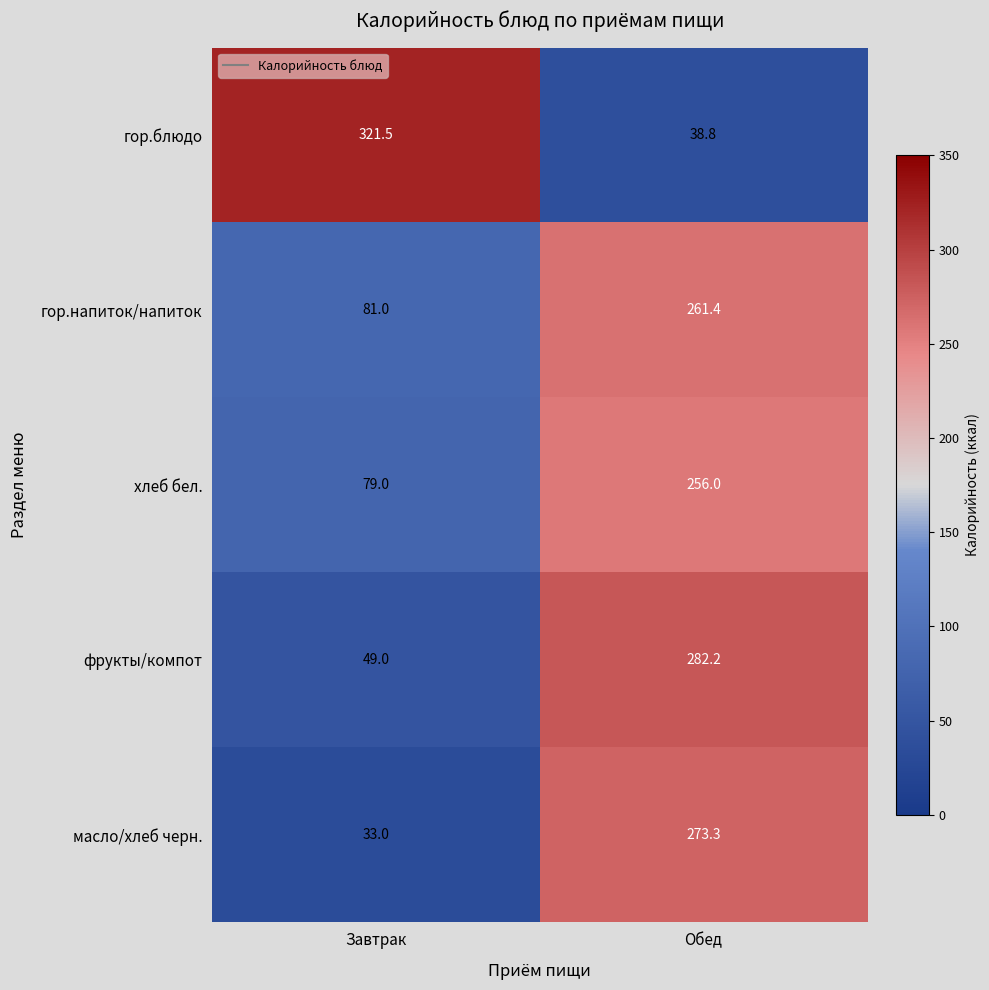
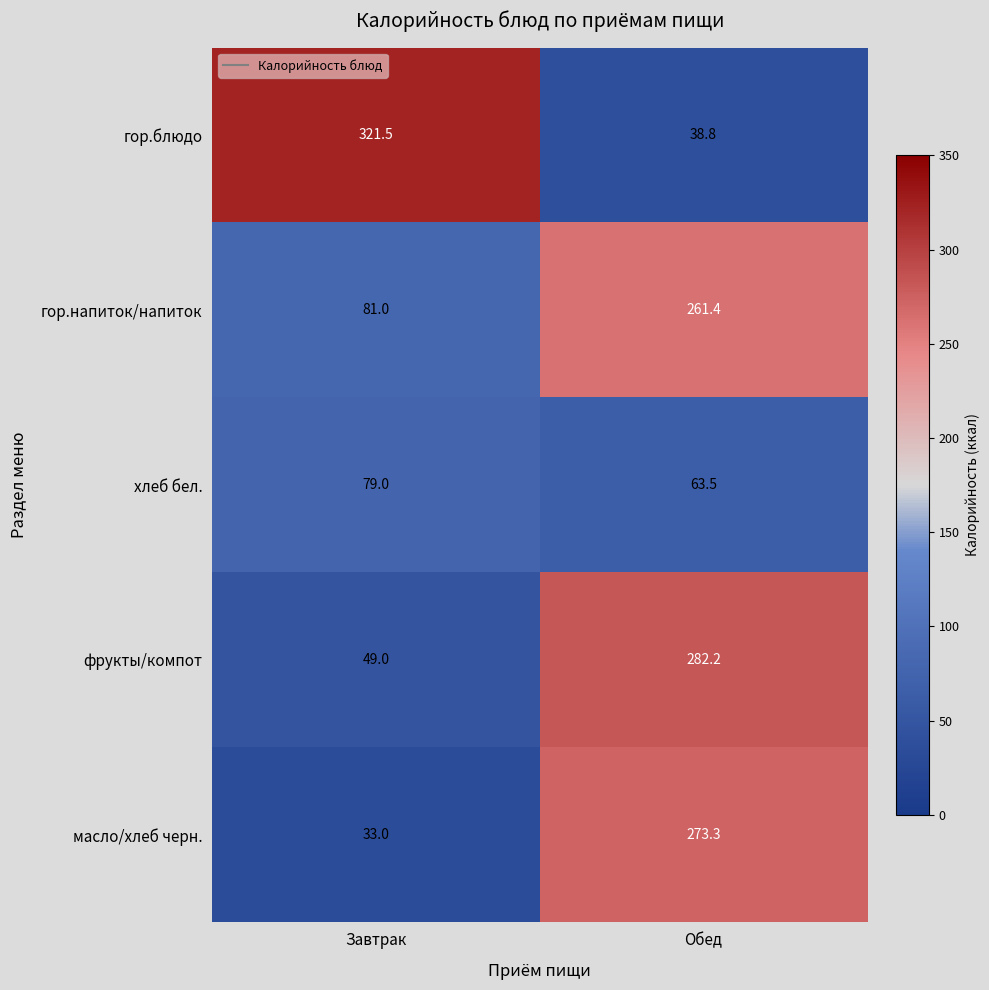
хлеб бел., Обед: 256.0 -> 63.5
